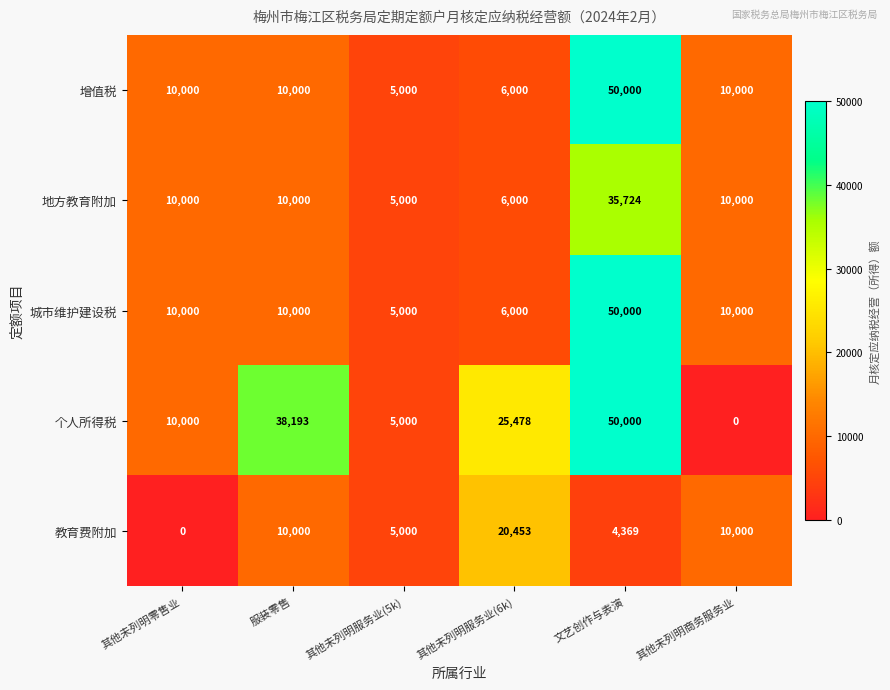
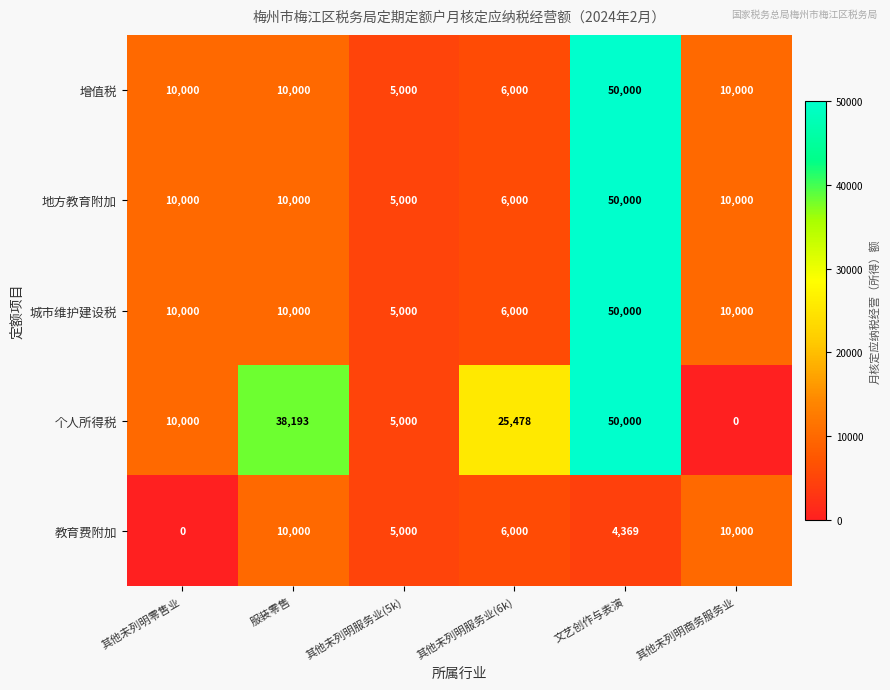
地方教育附加, 文艺创作与表演: 35,724 -> 50,000
教育费附加, 其他未列明服务业(6k): 20,453 -> 6,000
